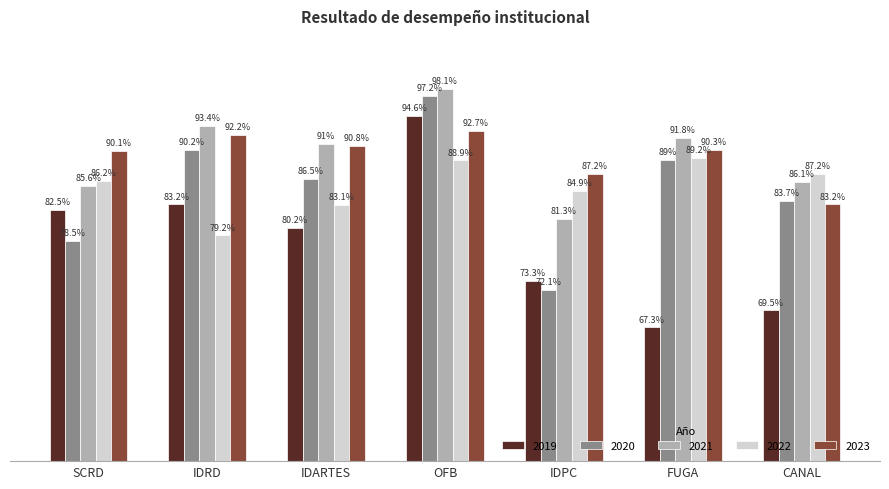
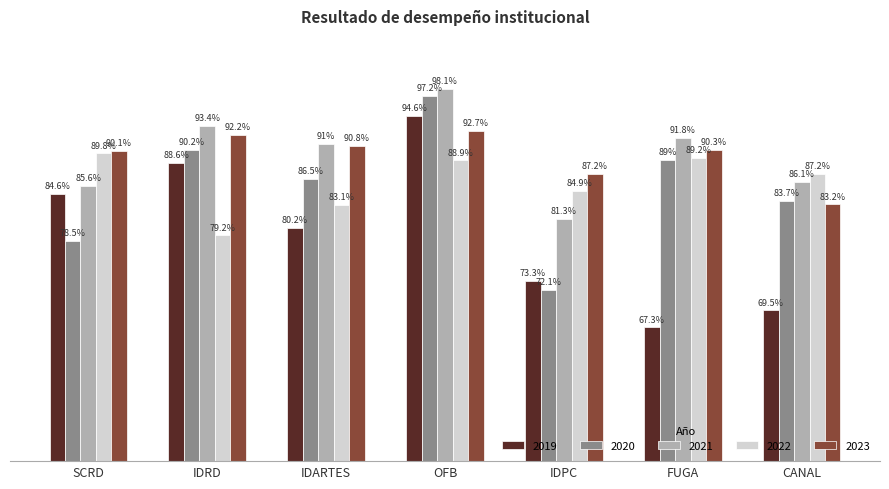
2019, SCRD: 82.5% -> 84.6%
2022, SCRD: 86.2% -> 89.8%
2019, IDRD: 83.2% -> 88.6%
